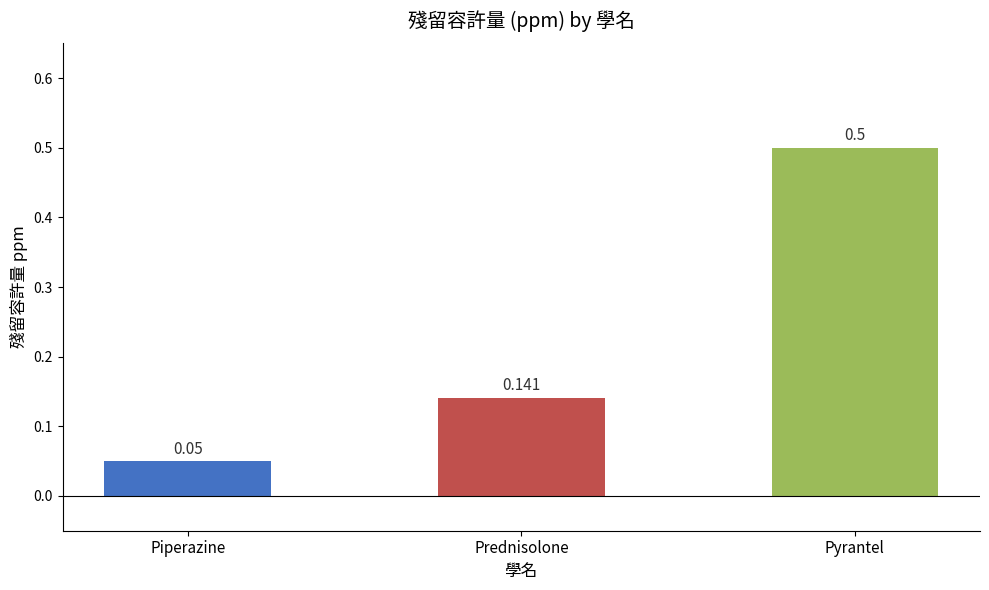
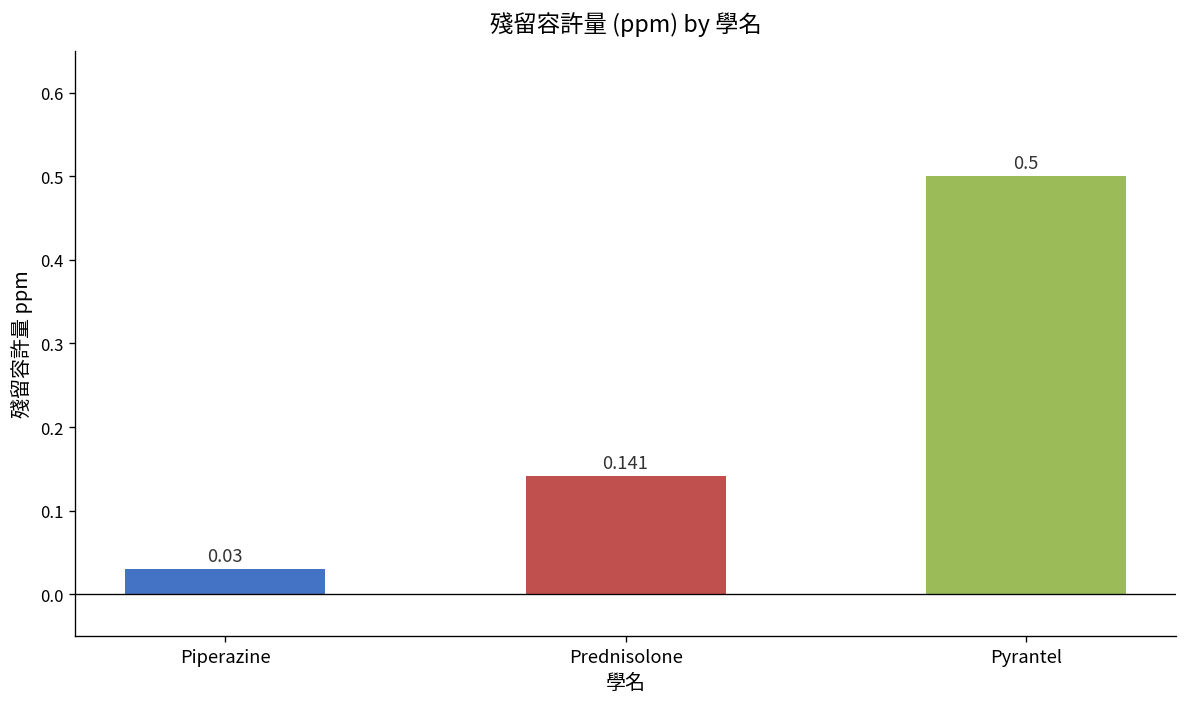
Piperazine: 0.05 -> 0.03
